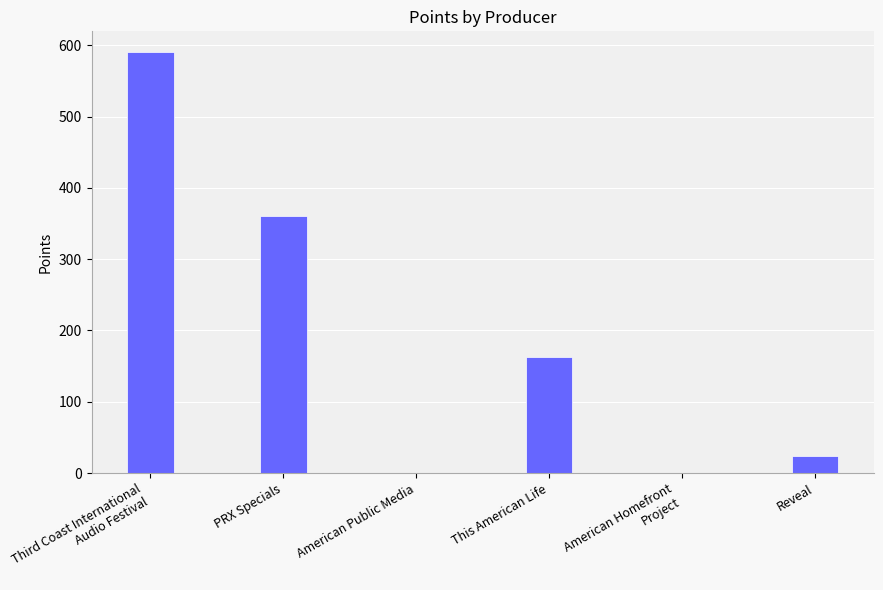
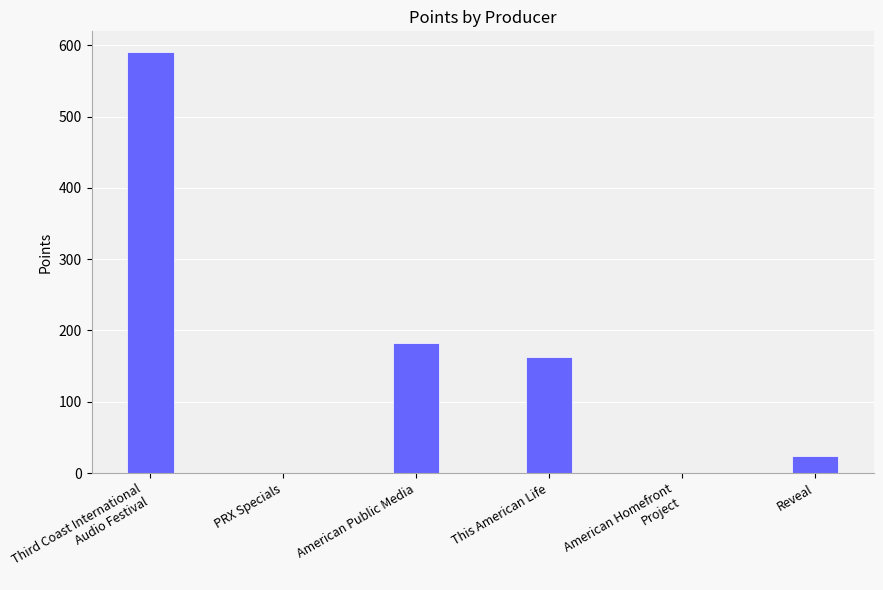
PRX Specials: 360 -> 0
American Public Media: 0 -> 180
